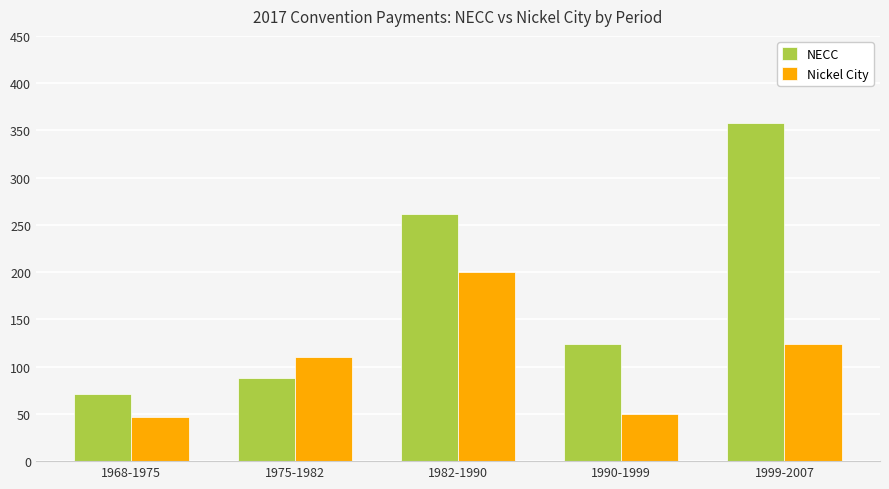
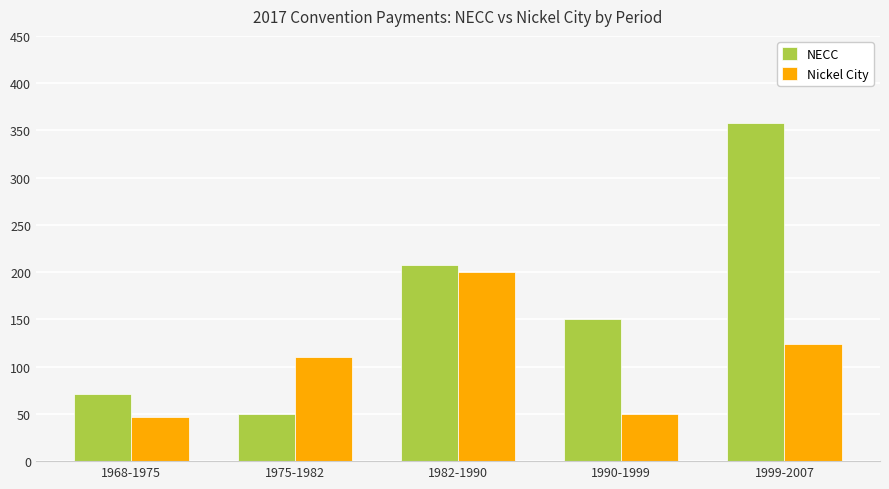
NECC, 1975-1982: 90 -> 50
NECC, 1982-1990: 260 -> 210
NECC, 1990-1999: 120 -> 150
